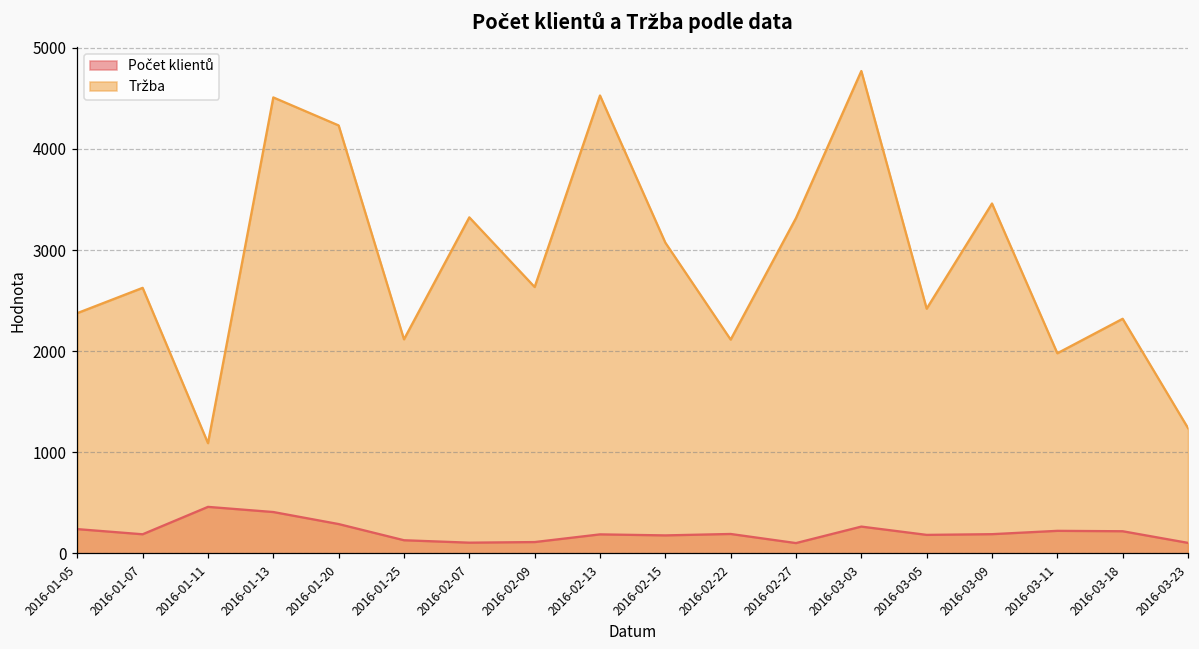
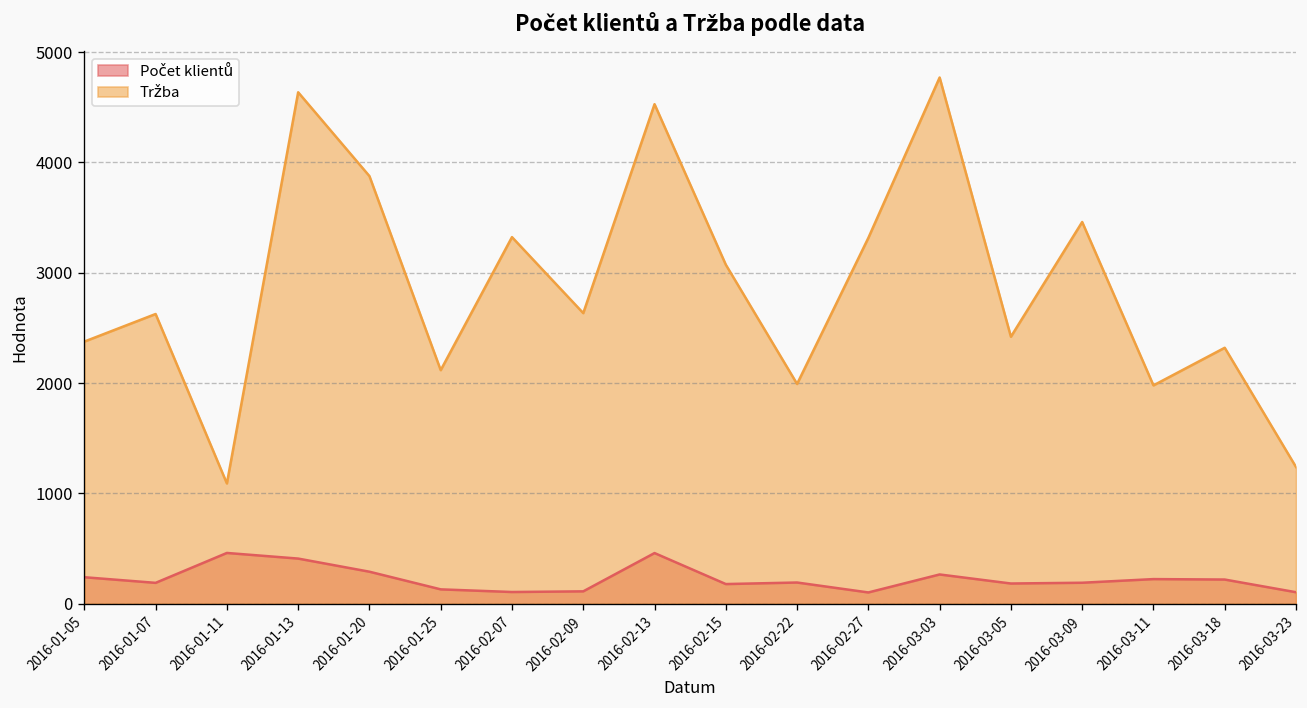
Tržba, 2016-01-13: 4500 -> 4600
Tržba, 2016-01-20: 4200 -> 3900
Počet klientů, 2016-02-13: 200 -> 500
Tržba, 2016-02-22: 2100 -> 2000
